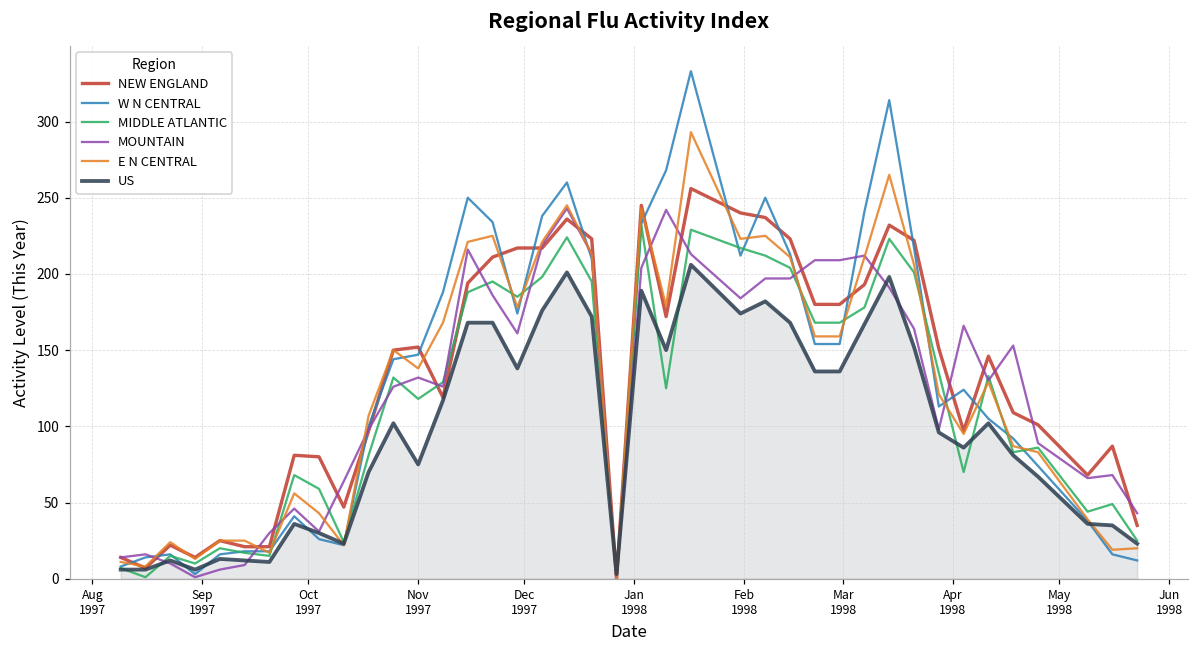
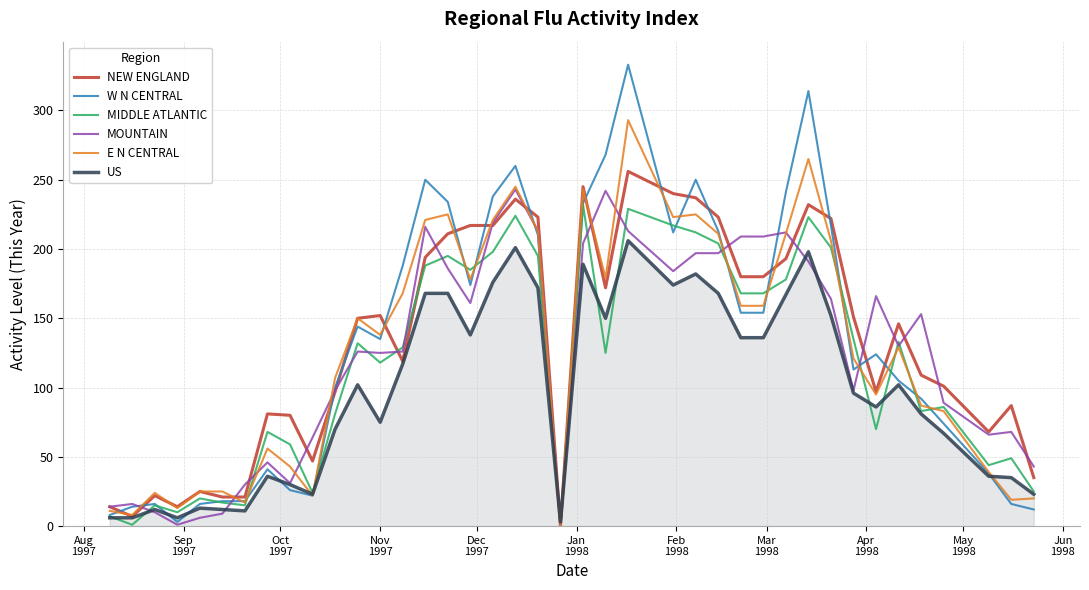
W N CENTRAL, Nov 1997: 147 -> 135
MOUNTAIN, Nov 1997: 132 -> 125
